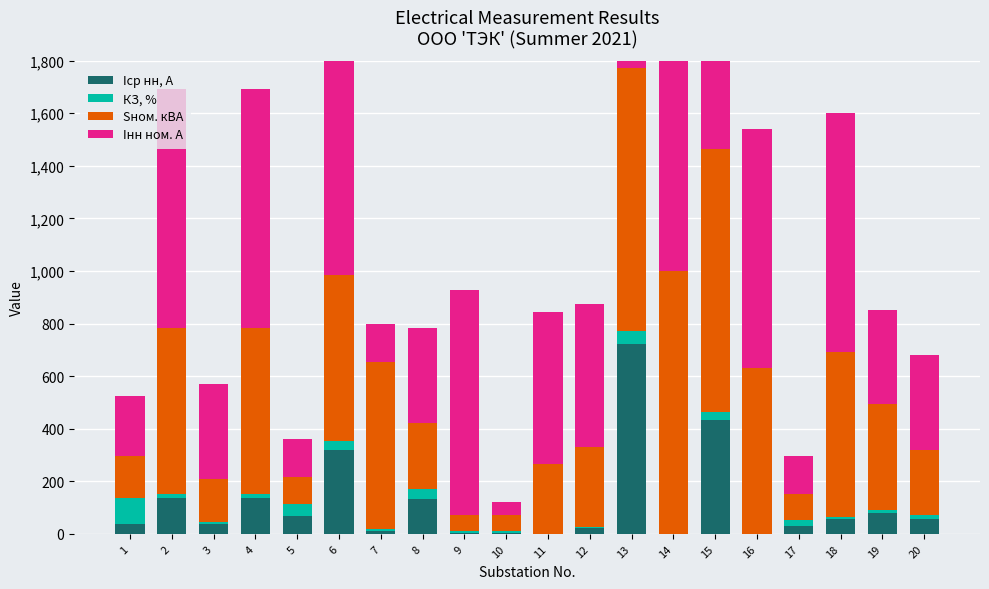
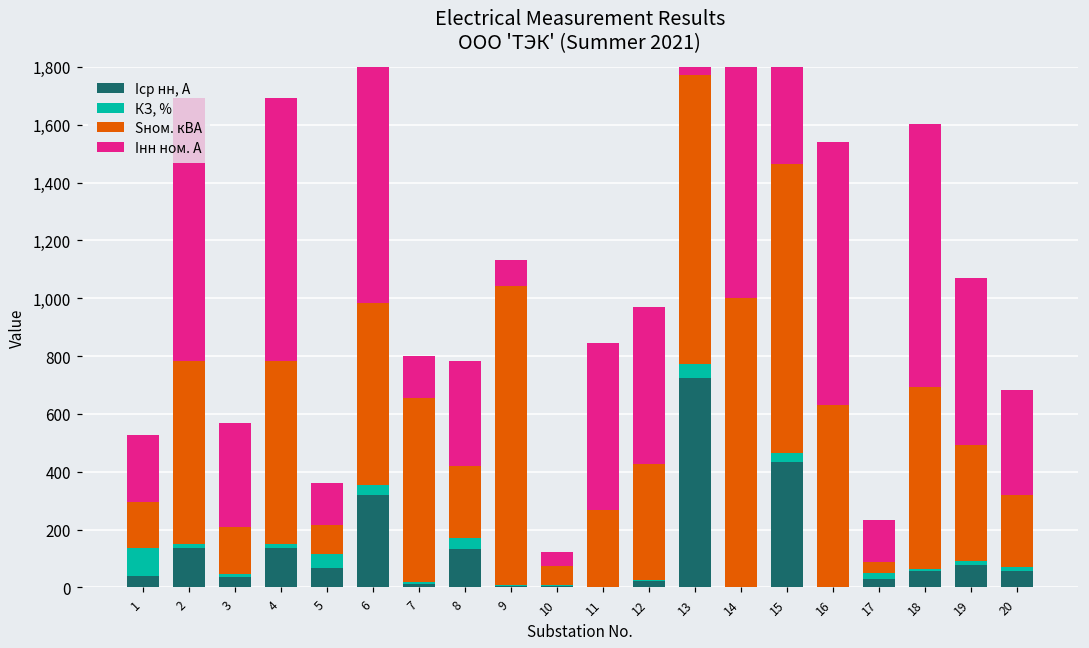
Sном. кВА, 9: 60 -> 1,030
Iнн ном. А, 9: 860 -> 90
Sном. кВА, 12: 310 -> 400
Sном. кВА, 17: 100 -> 40
Iнн ном. А, 19: 360 -> 580
